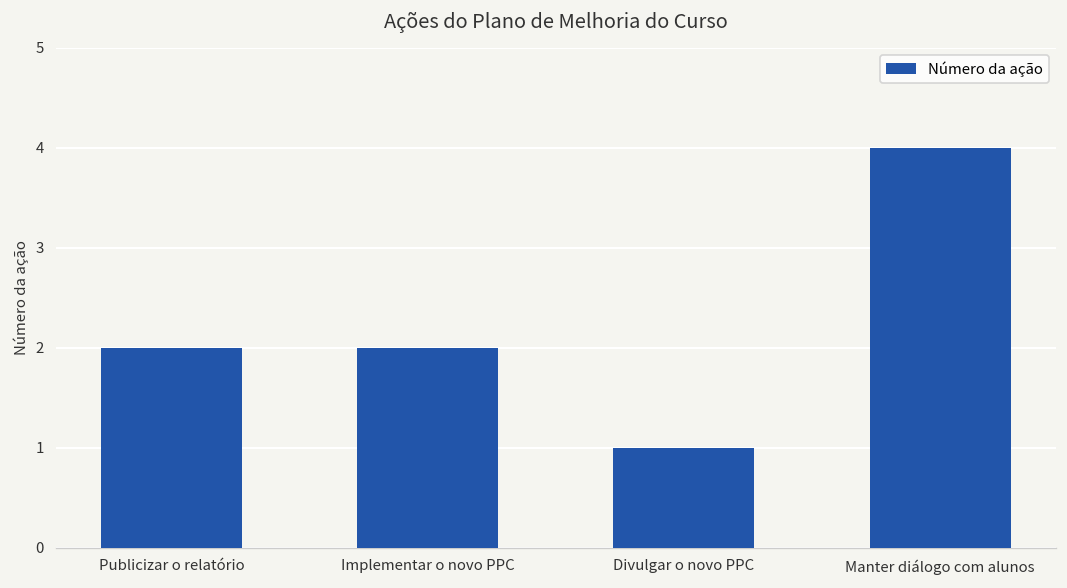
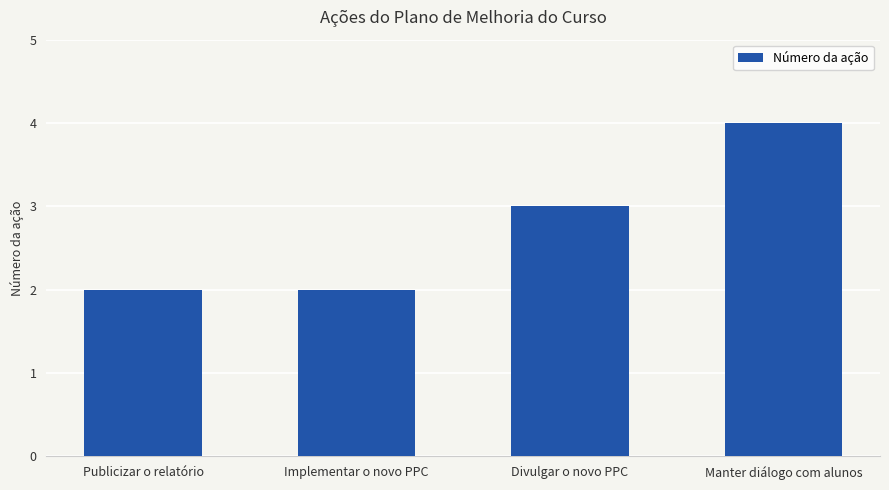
Divulgar o novo PPC: 1 -> 3
